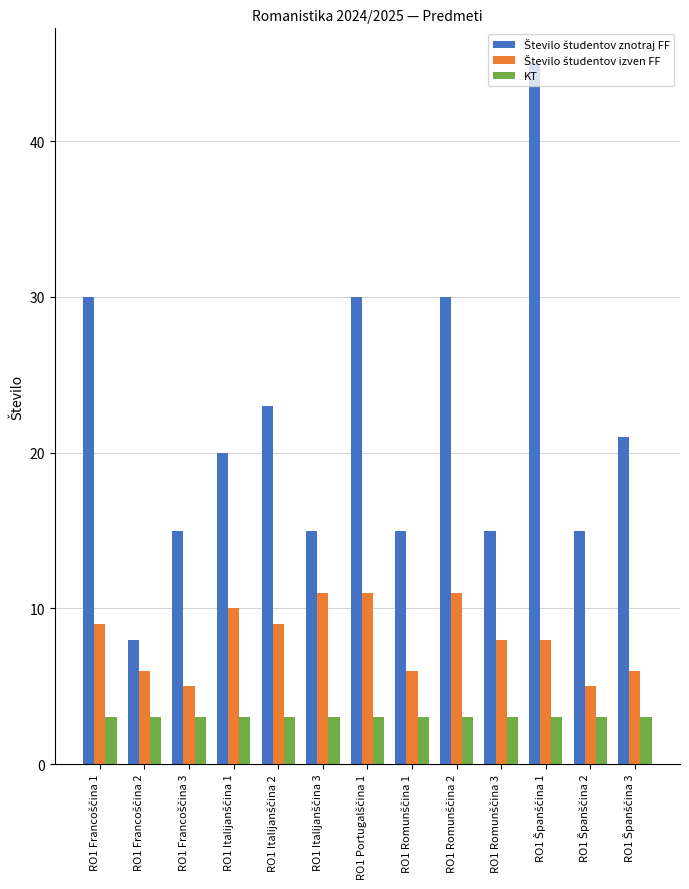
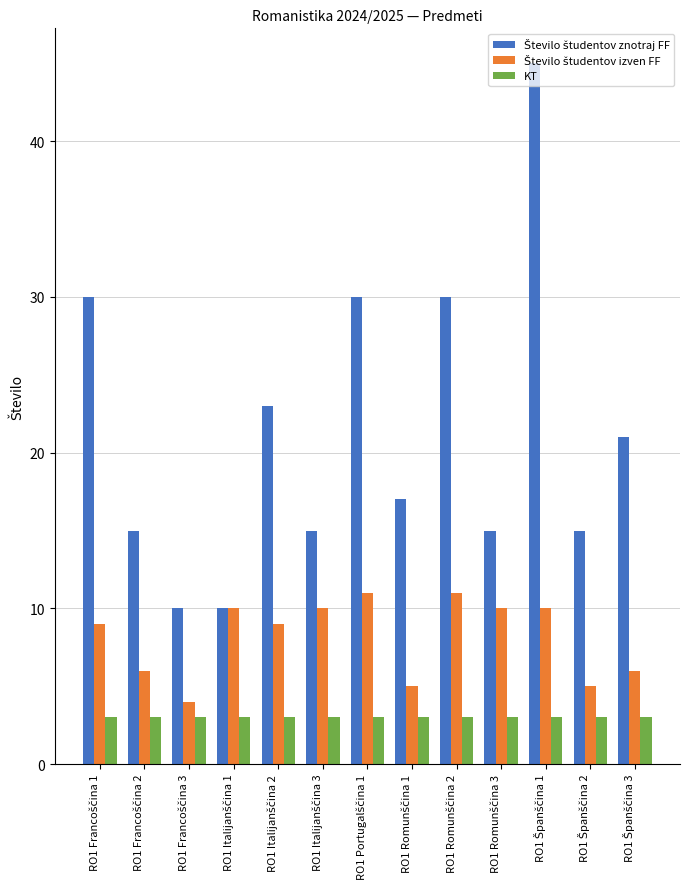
Število študentov znotraj FF, RO1 Francoščina 2: 8 -> 15
Število študentov znotraj FF, RO1 Francoščina 3: 15 -> 10
Število študentov izven FF, RO1 Francoščina 3: 5 -> 4
Število študentov znotraj FF, RO1 Italijanščina 1: 20 -> 10
Število študentov izven FF, RO1 Italijanščina 3: 11 -> 10
Število študentov znotraj FF, RO1 Romunščina 1: 15 -> 17
Število študentov izven FF, RO1 Romunščina 1: 6 -> 5
Število študentov izven FF, RO1 Romunščina 3: 8 -> 10
Število študentov izven FF, RO1 Španščina 1: 8 -> 10
